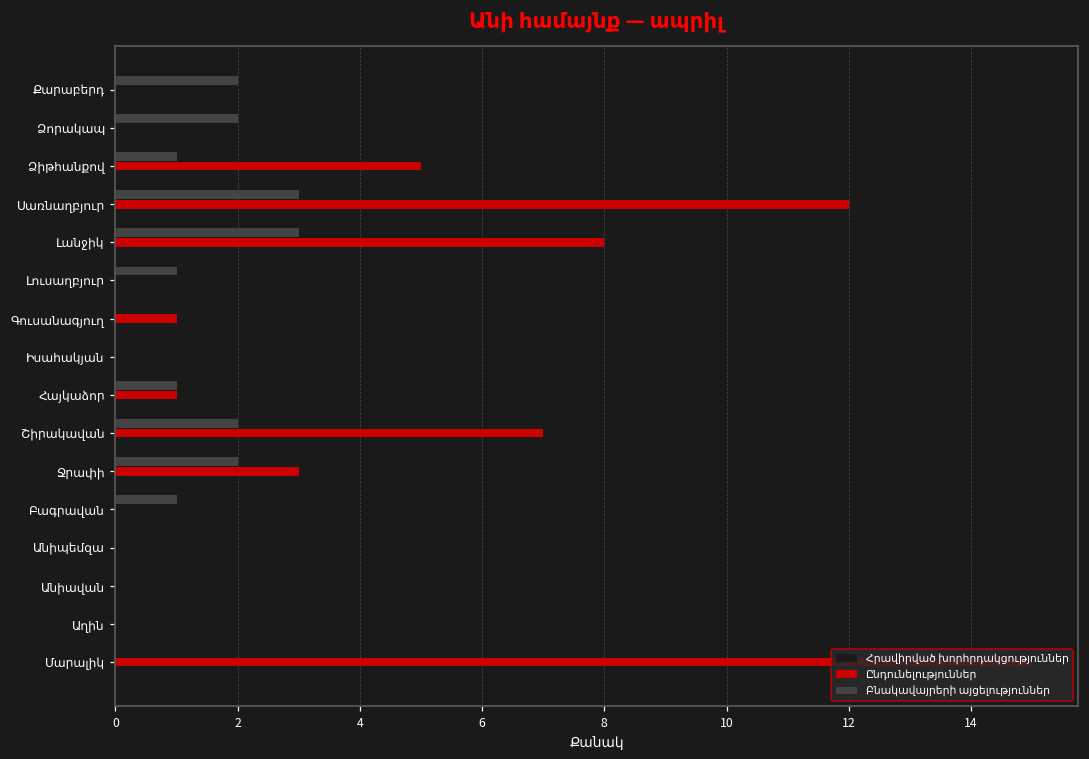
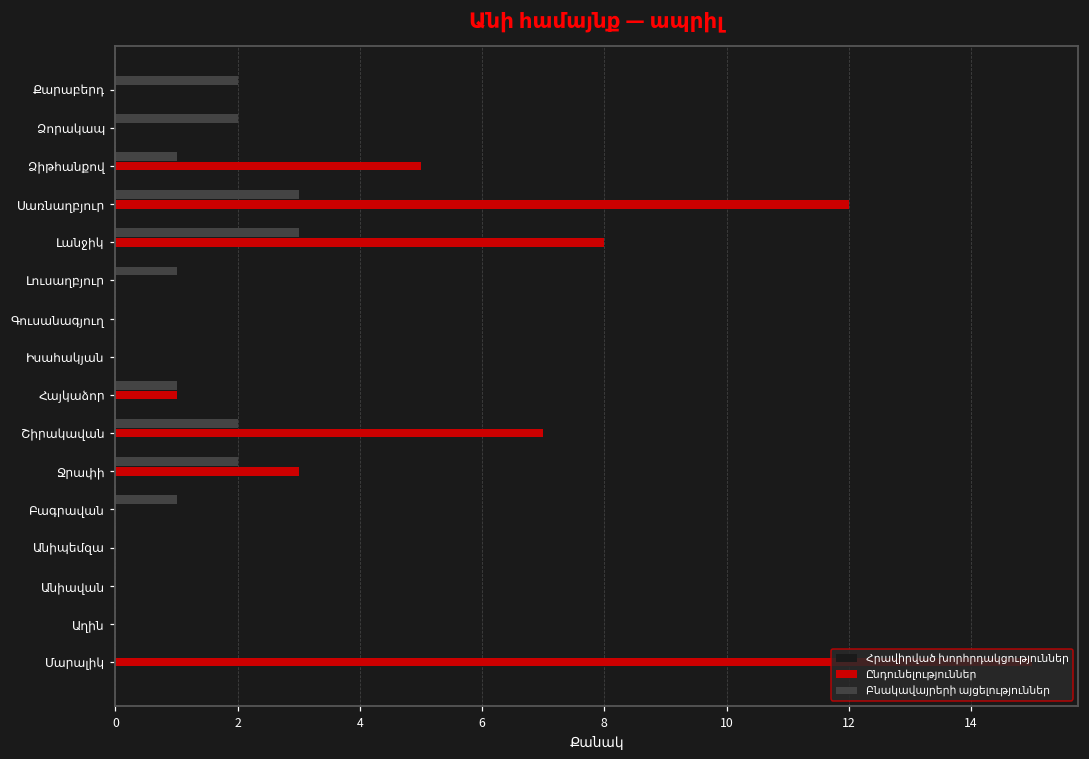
Ընդունելություններ, Գուսանագյուղ: 1 -> 0
